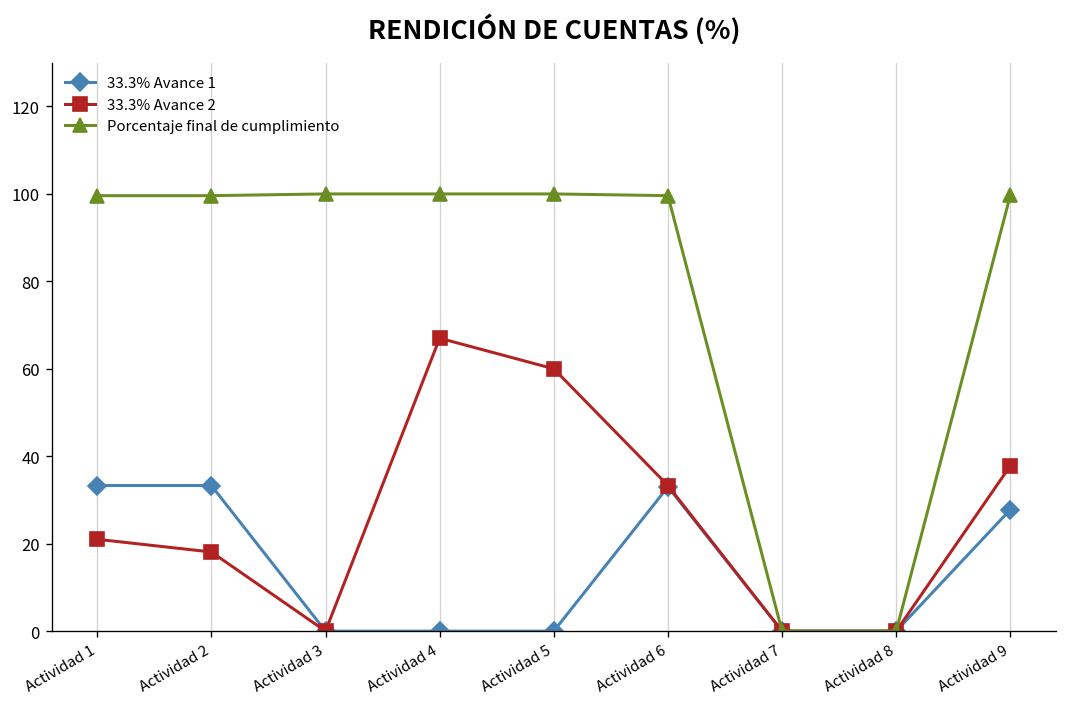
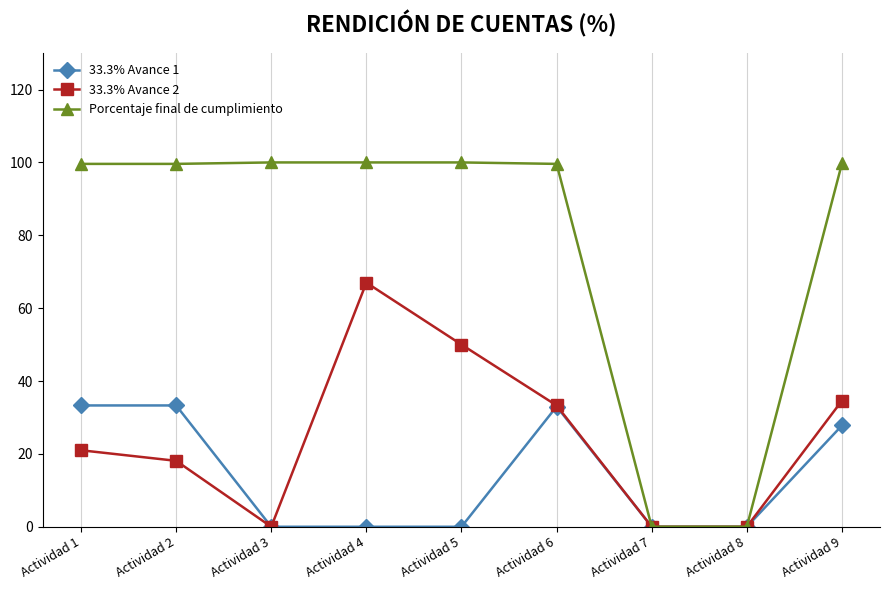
33.3% Avance 2, Actividad 5: 60 -> 50
33.3% Avance 2, Actividad 9: 38 -> 35
